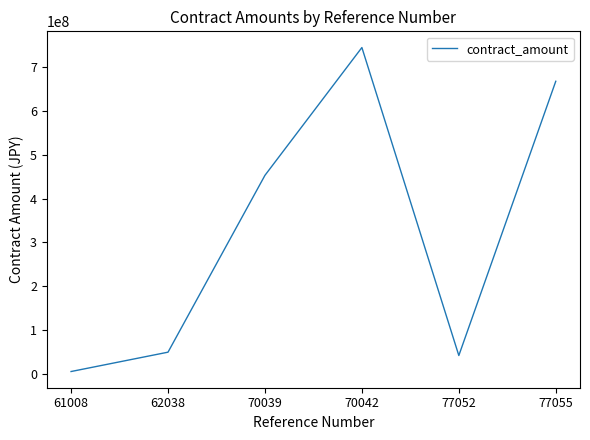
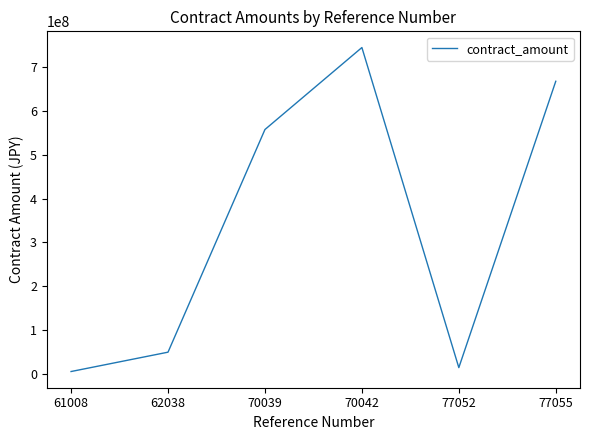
70039: 450000000 -> 560000000
77052: 40000000 -> 10000000
